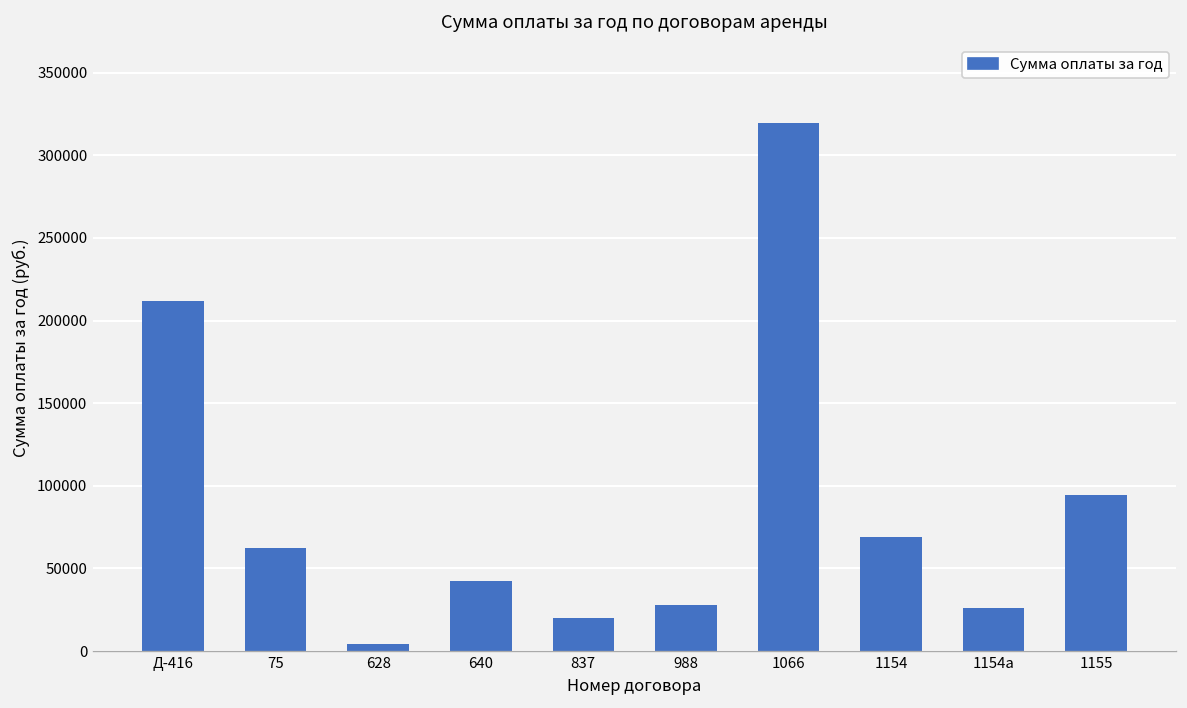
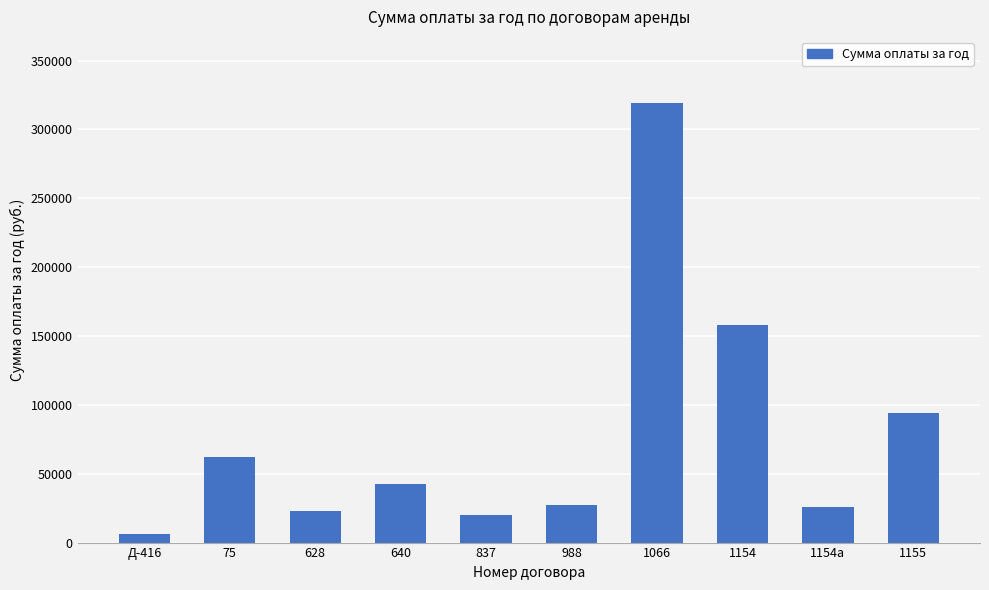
Д-416: 212000 -> 6000
628: 4000 -> 23000
1154: 69000 -> 158000
